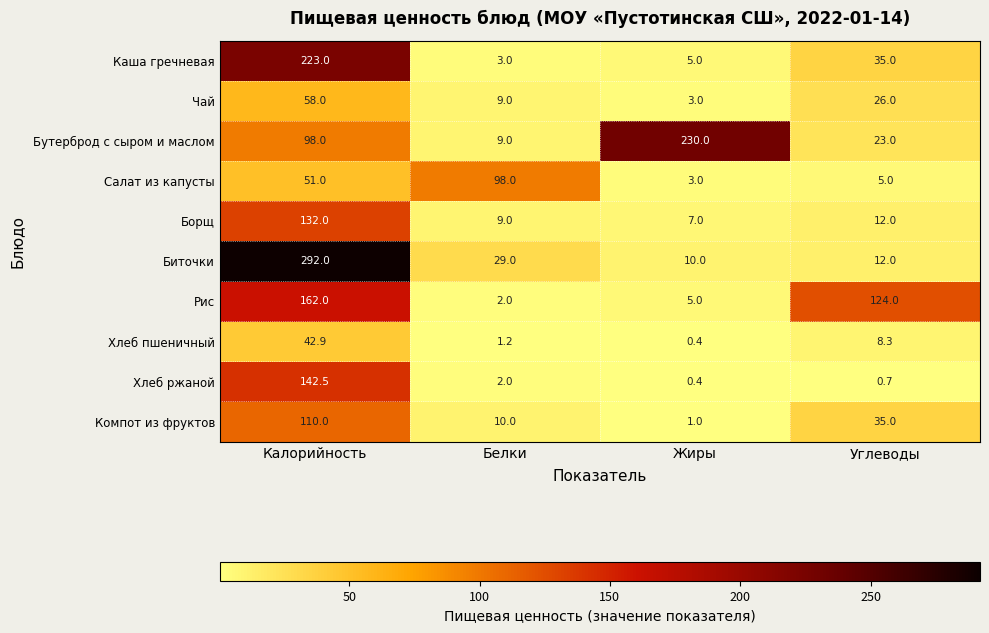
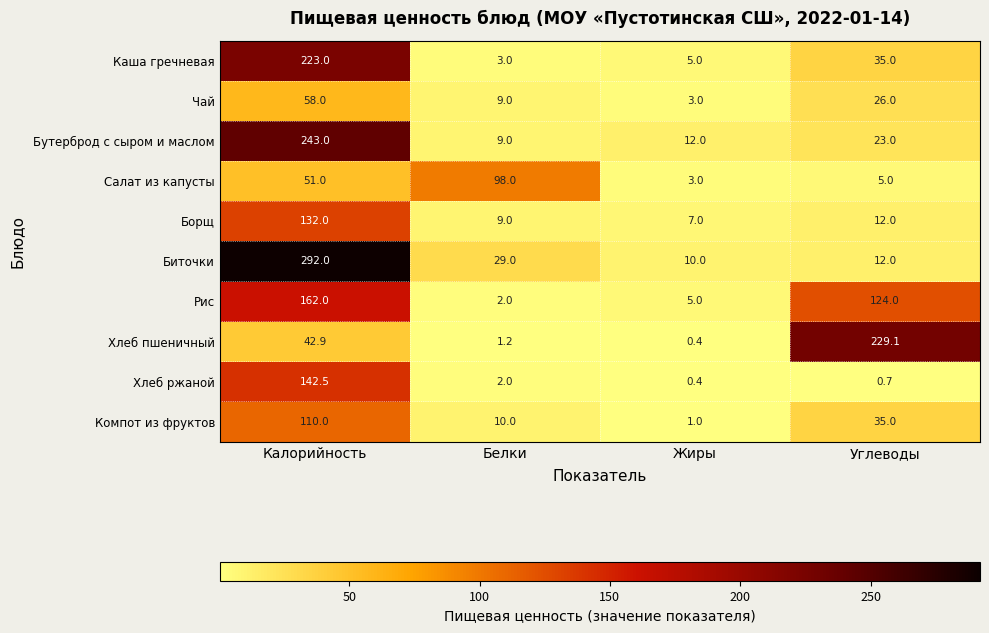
Бутерброд с сыром и маслом, Калорийность: 98.0 -> 243.0
Бутерброд с сыром и маслом, Жиры: 230.0 -> 12.0
Хлеб пшеничный, Углеводы: 8.3 -> 229.1
